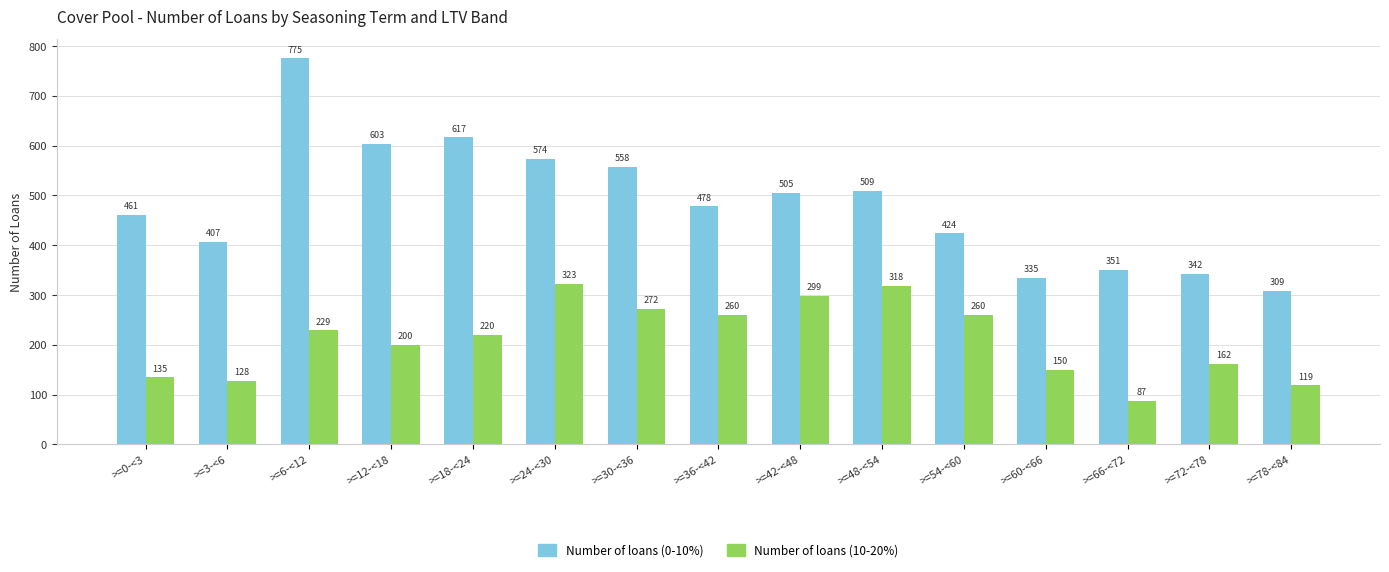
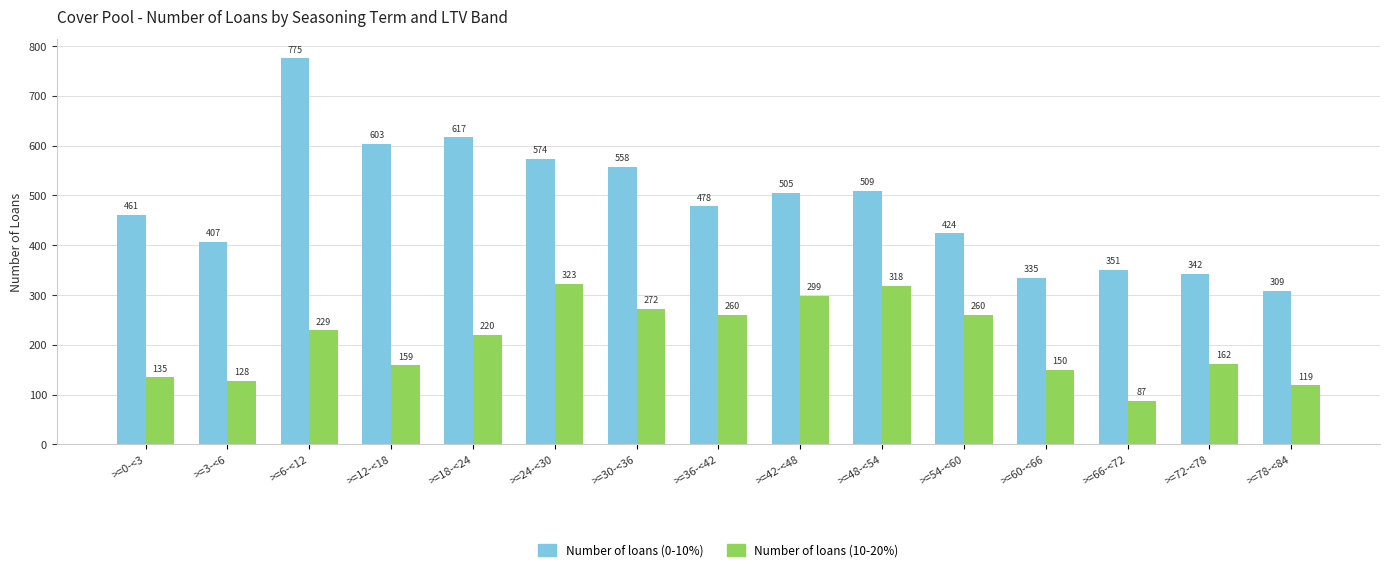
Number of loans (10-20%), >=12-<18: 200 -> 159
